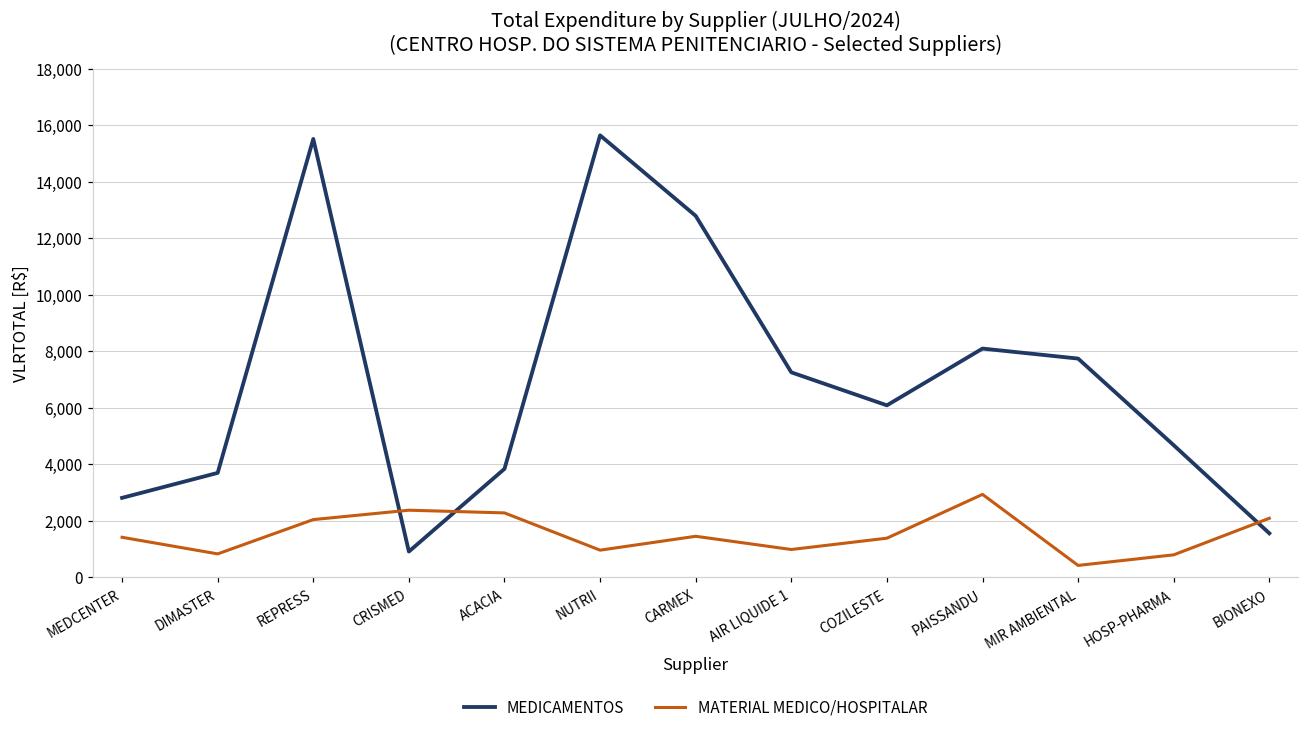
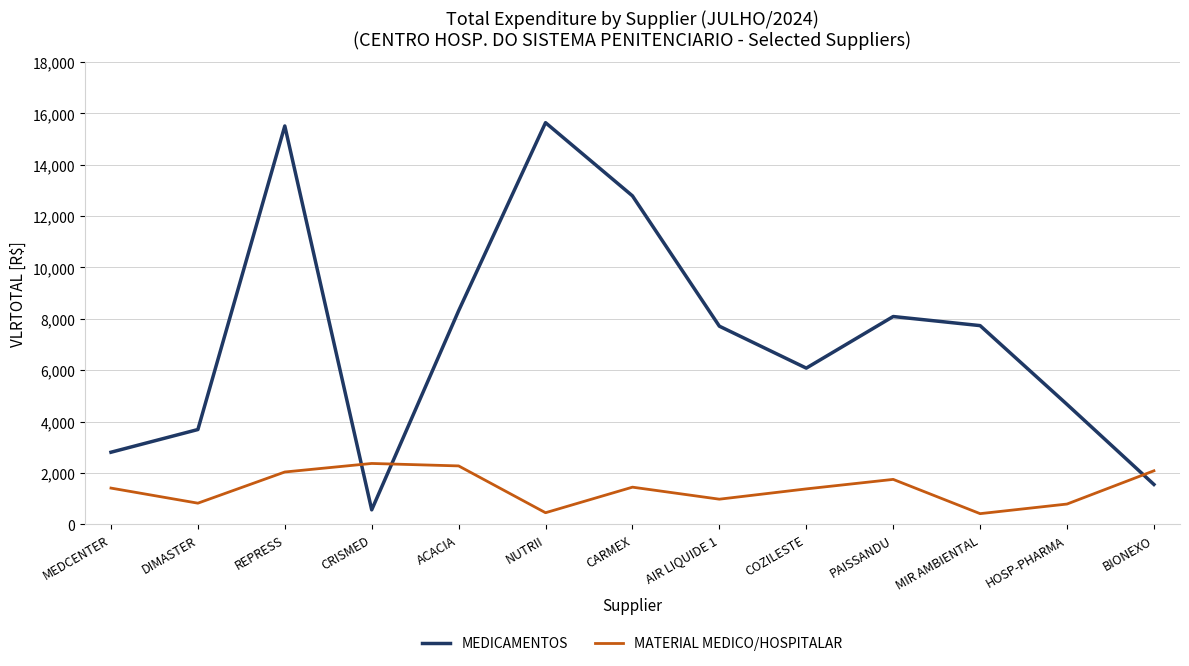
MEDICAMENTOS, CRISMED: 900 -> 600
MEDICAMENTOS, ACACIA: 3,800 -> 8,300
MATERIAL MEDICO/HOSPITALAR, NUTRII: 1,000 -> 400
MEDICAMENTOS, AIR LIQUIDE 1: 7,200 -> 7,700
MATERIAL MEDICO/HOSPITALAR, PAISSANDU: 2,900 -> 1,700
